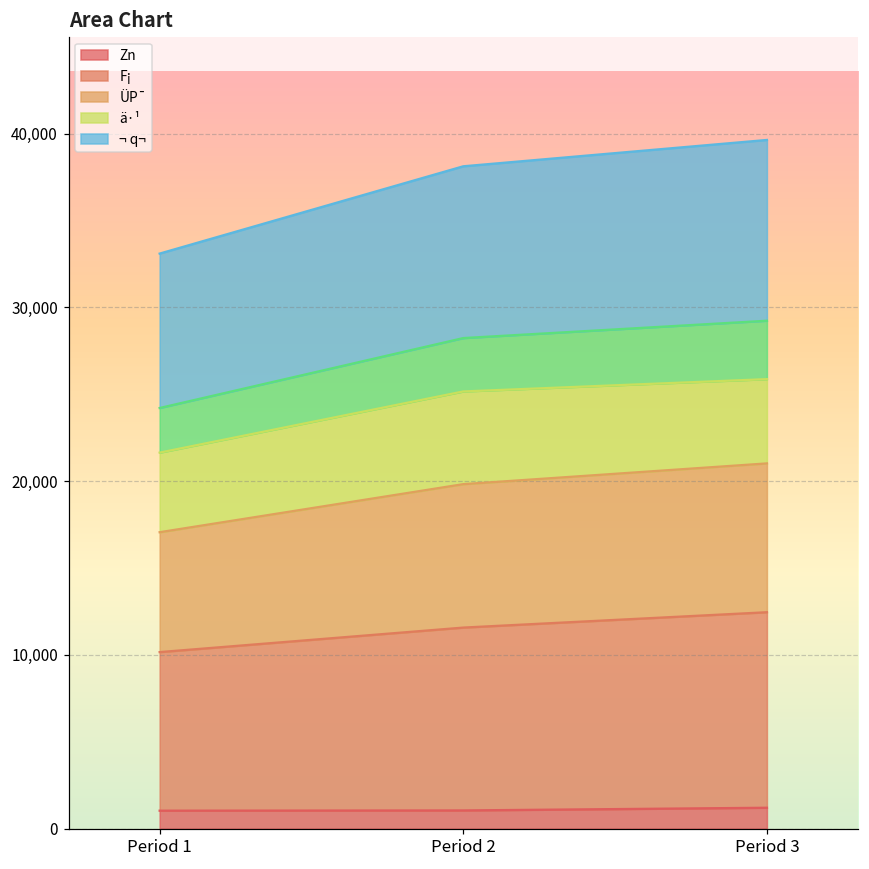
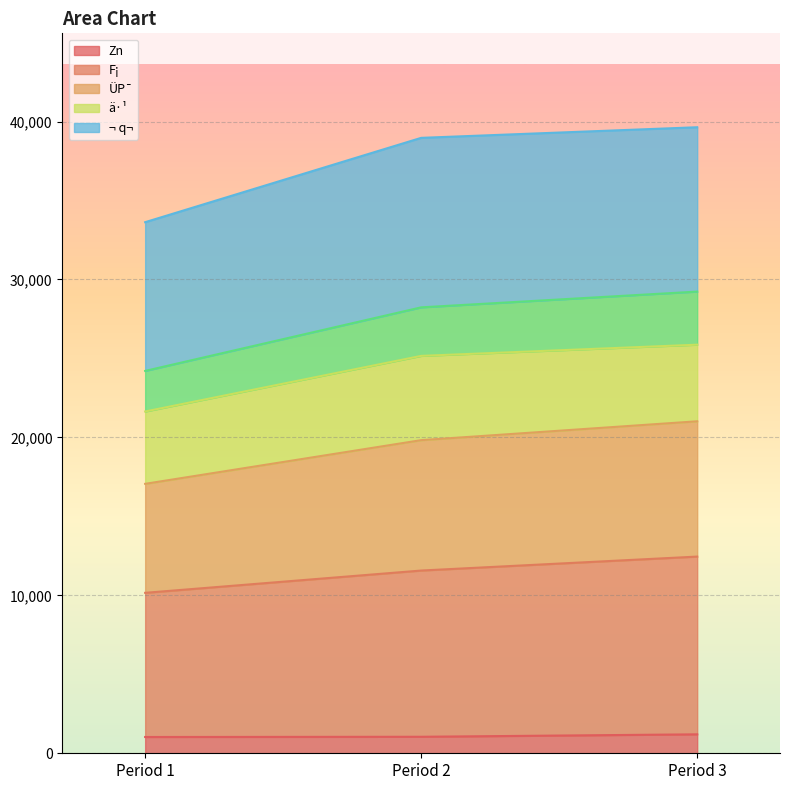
¬ q¬, Period 1: 8,900 -> 9,400
¬ q¬, Period 2: 9,900 -> 10,700
